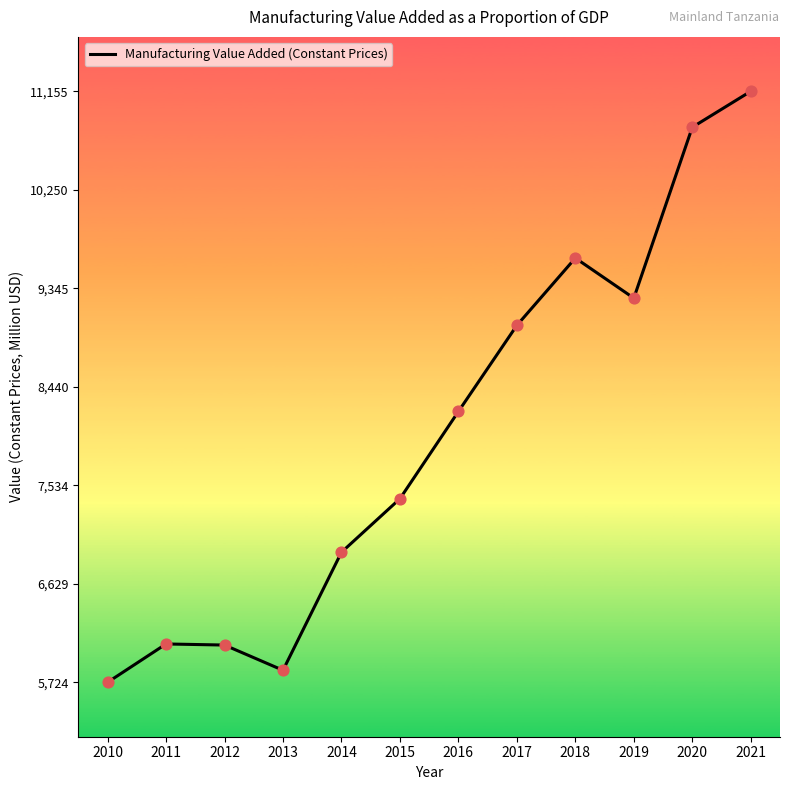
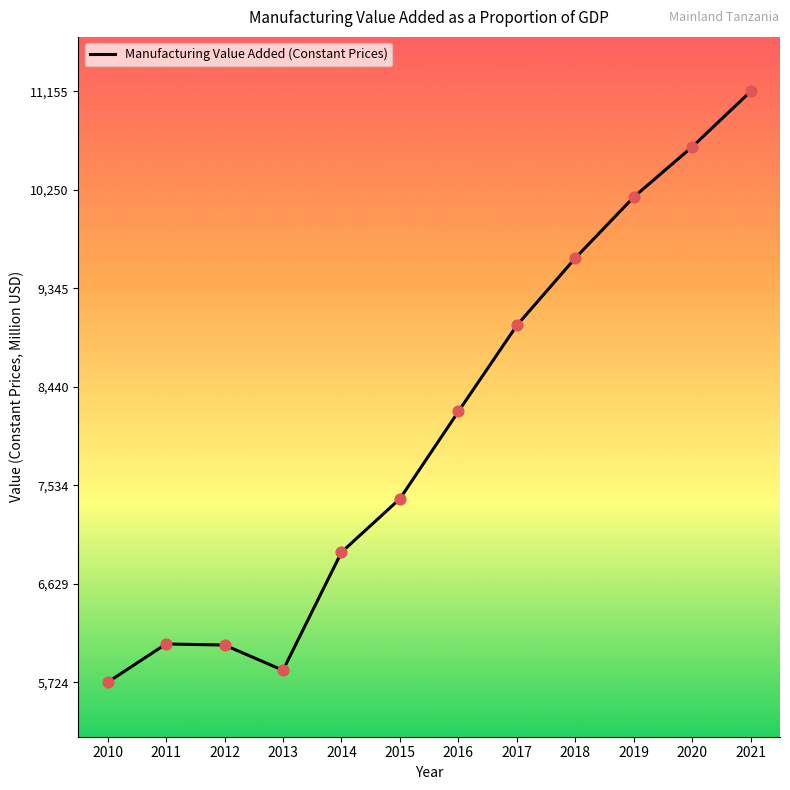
2019: 9,250 -> 10,180
2020: 10,830 -> 10,650
